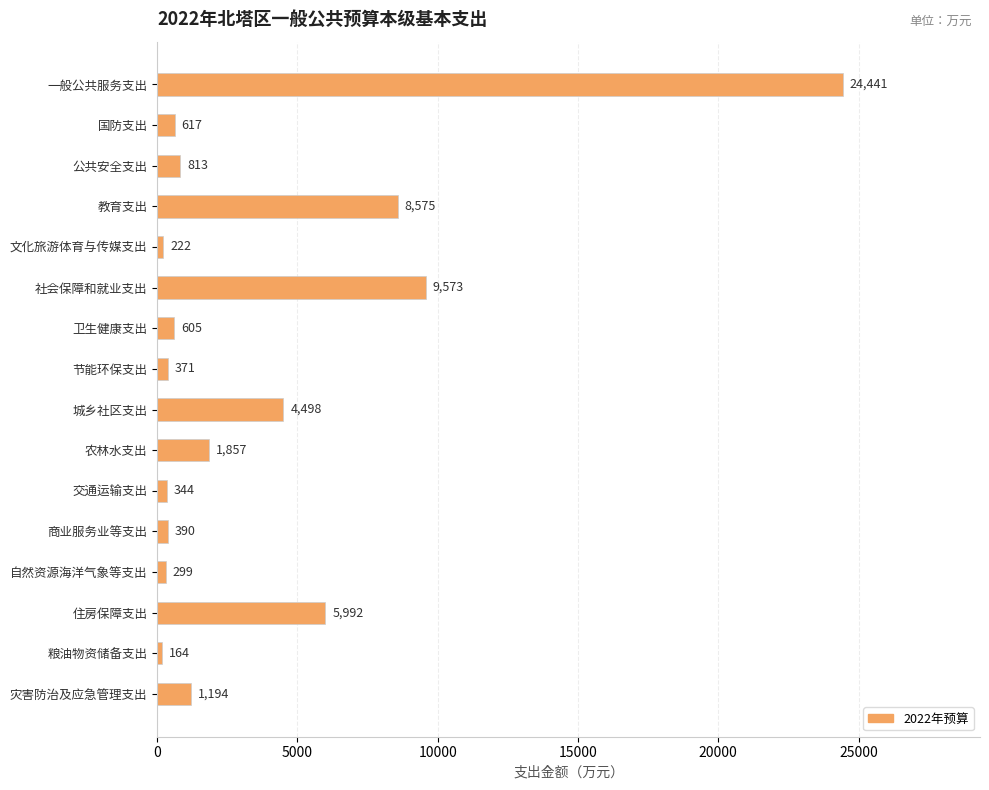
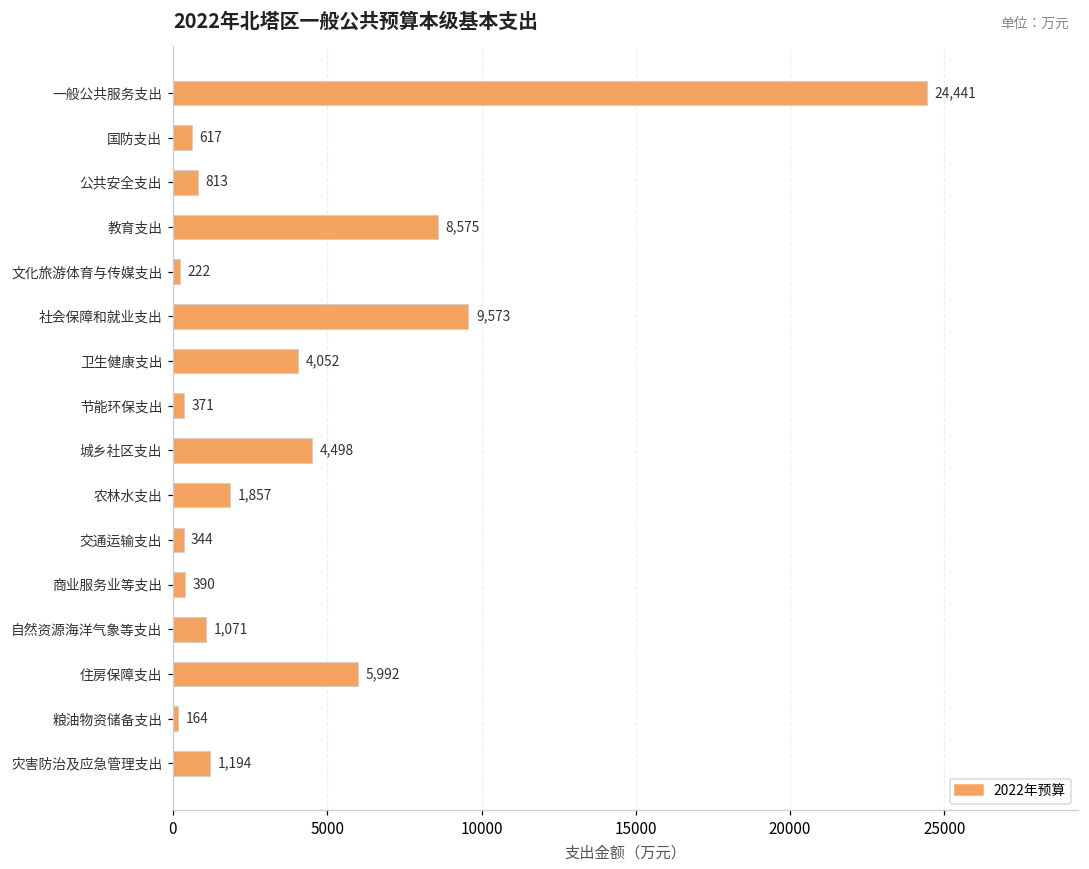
卫生健康支出: 605 -> 4,052
自然资源海洋气象等支出: 299 -> 1,071
